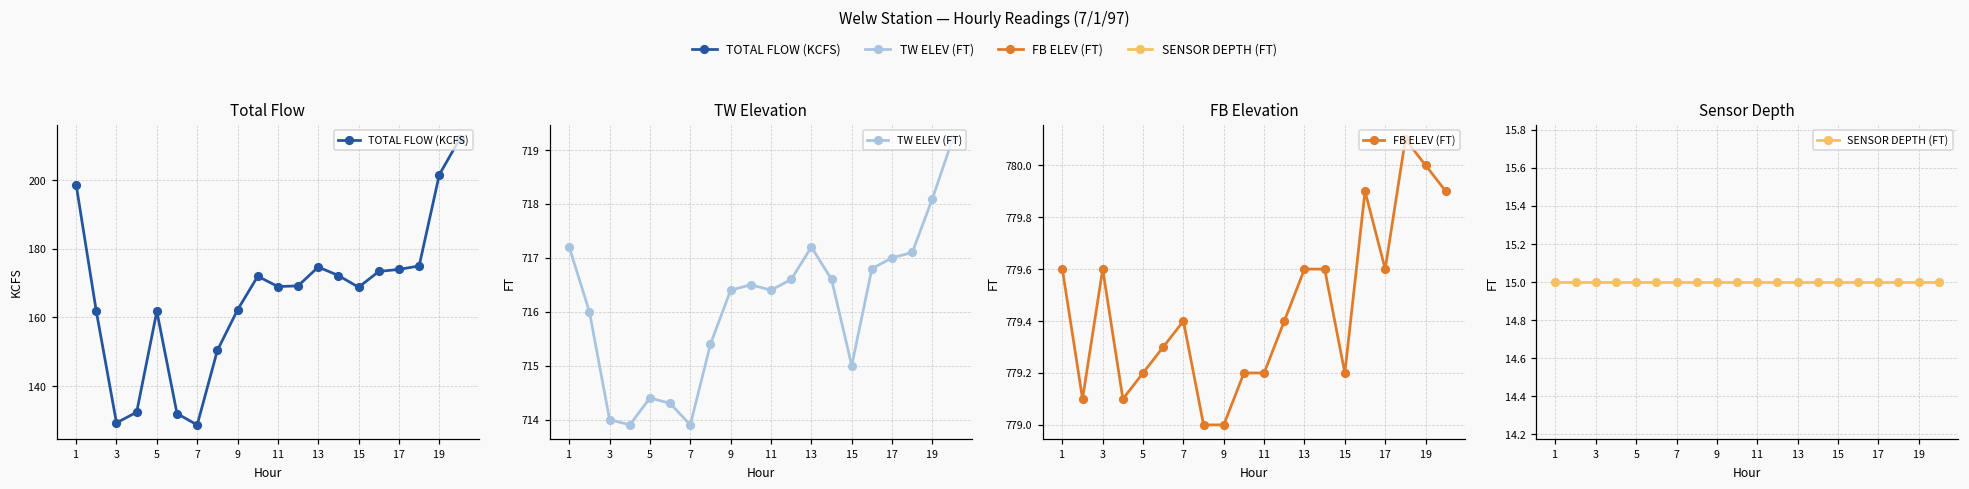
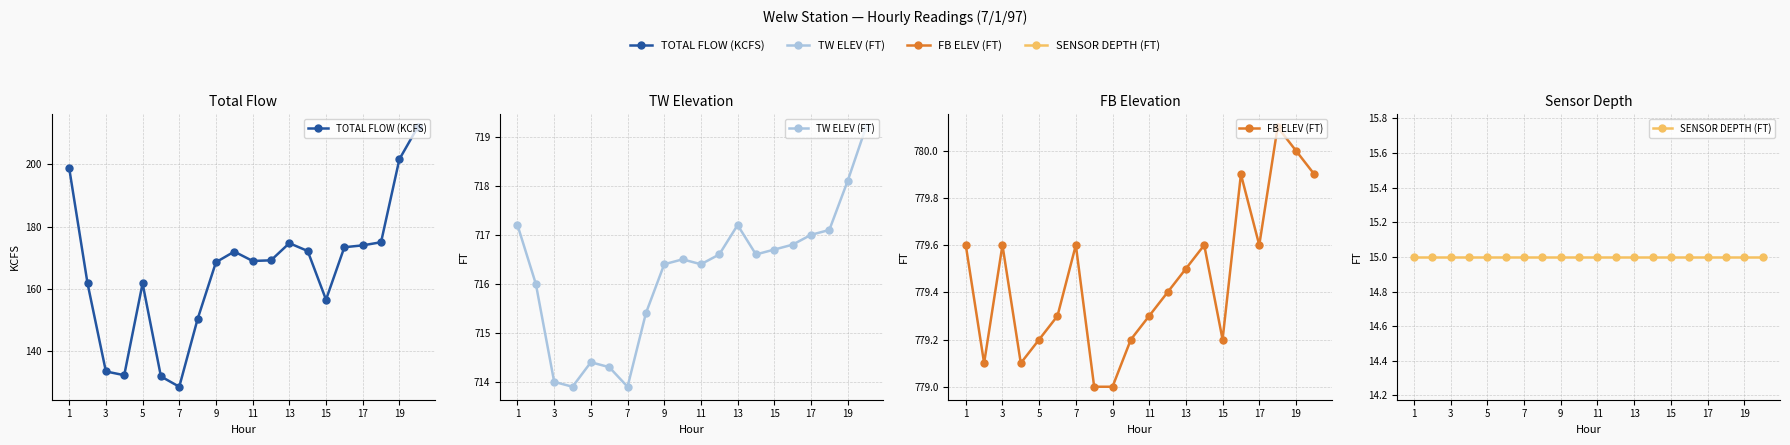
Total Flow, 3: 129 -> 134
Total Flow, 9: 162 -> 169
Total Flow, 15: 169 -> 157
TW Elevation, 15: 715.0 -> 716.7
FB Elevation, 7: 779.4 -> 779.6
FB Elevation, 11: 779.2 -> 779.3
FB Elevation, 13: 779.6 -> 779.5
